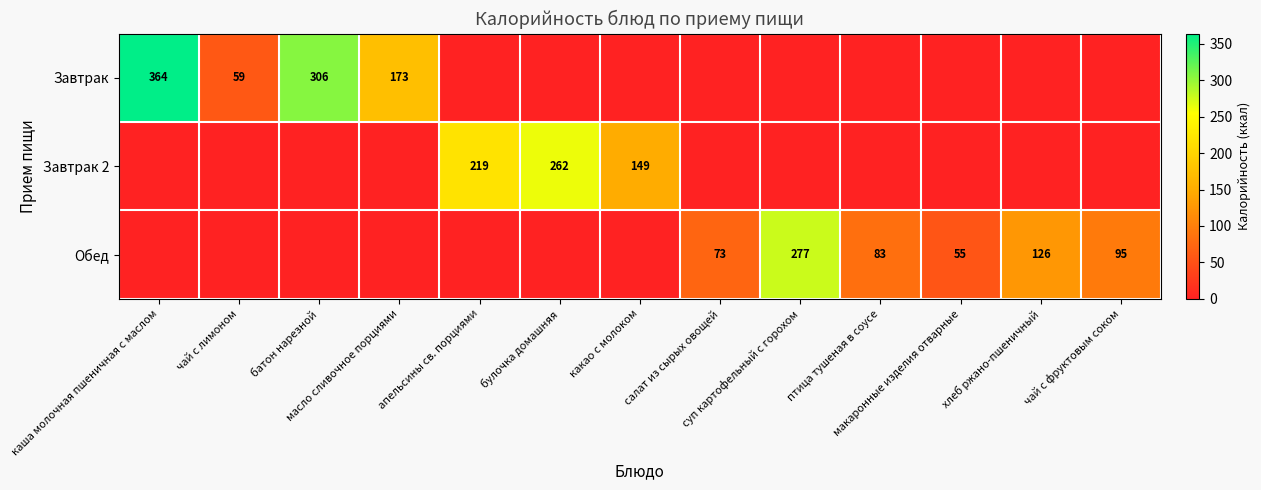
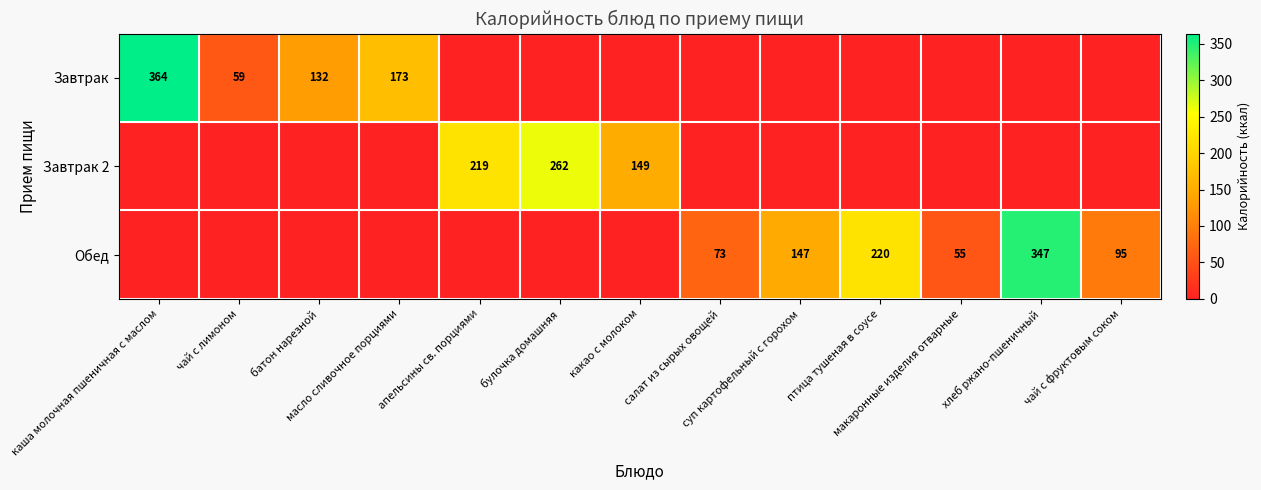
Завтрак, батон нарезной: 306 -> 132
Обед, суп картофельный с горохом: 277 -> 147
Обед, птица тушеная в соусе: 83 -> 220
Обед, хлеб ржано-пшеничный: 126 -> 347
